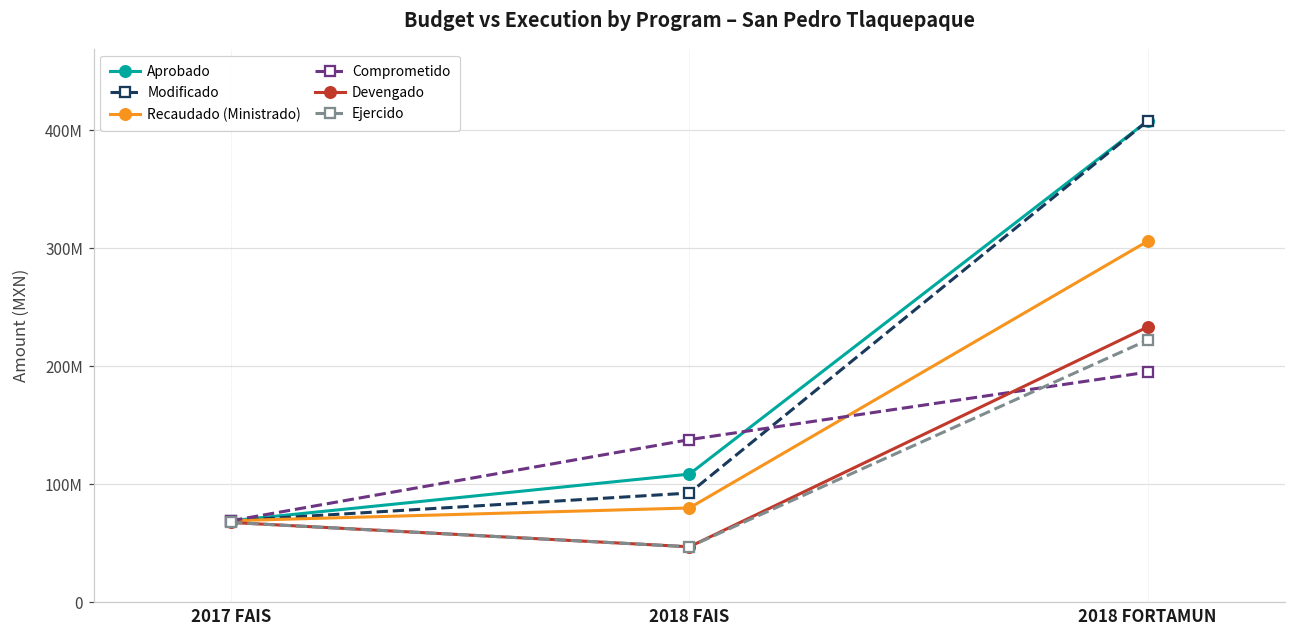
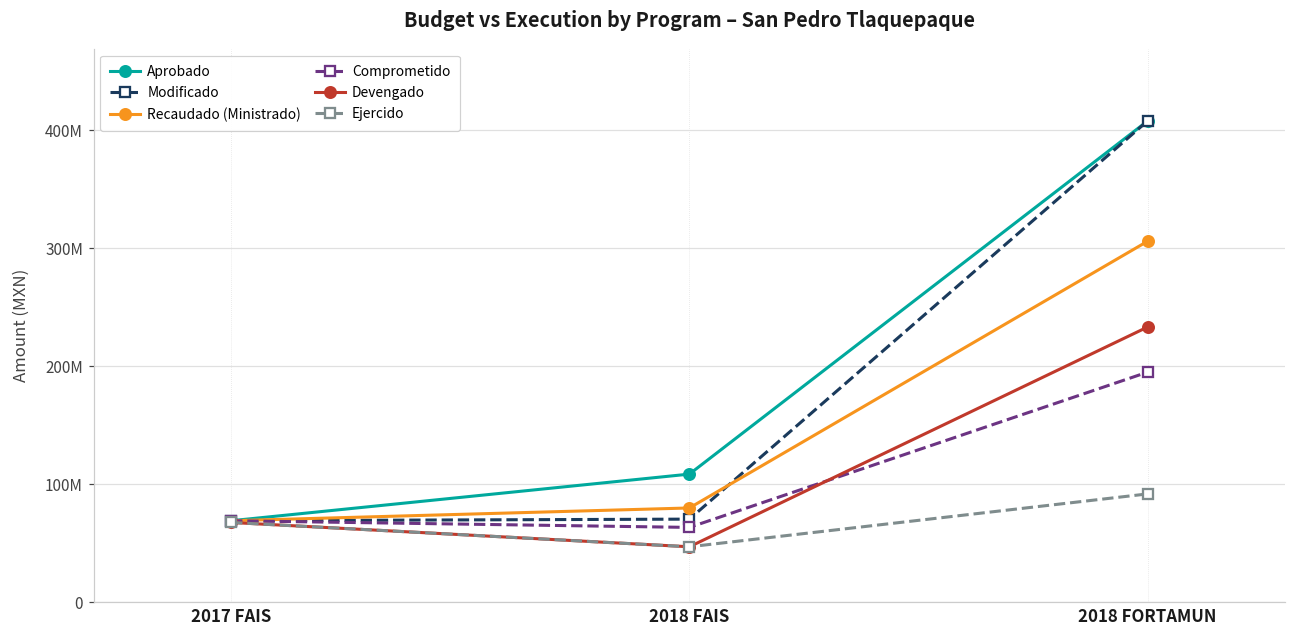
Modificado, 2018 FAIS: 92000000 -> 70000000
Comprometido, 2018 FAIS: 138000000 -> 63000000
Ejercido, 2018 FORTAMUN: 222000000 -> 92000000
